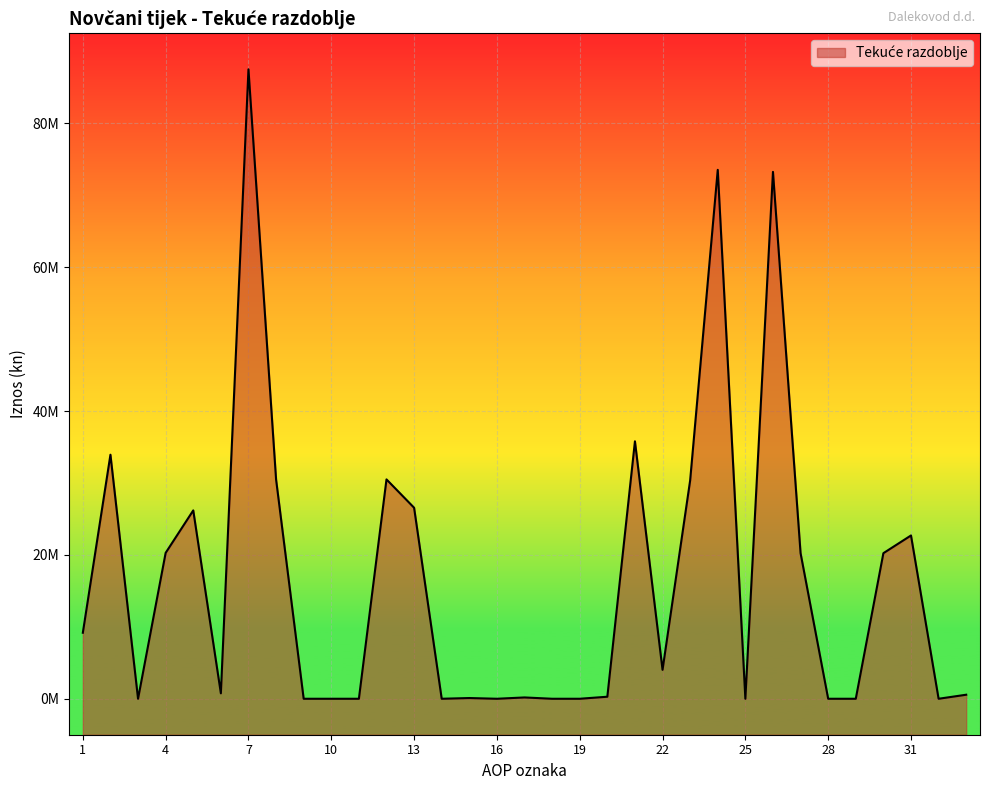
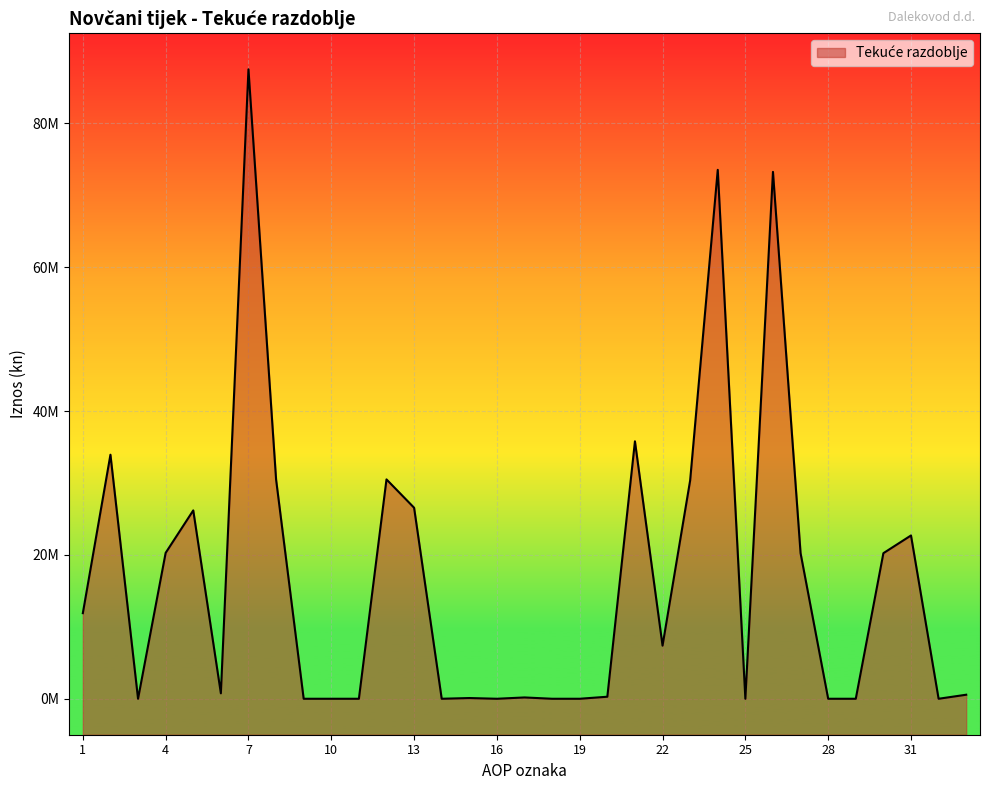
1: 9000000 -> 12000000
22: 4000000 -> 7000000
